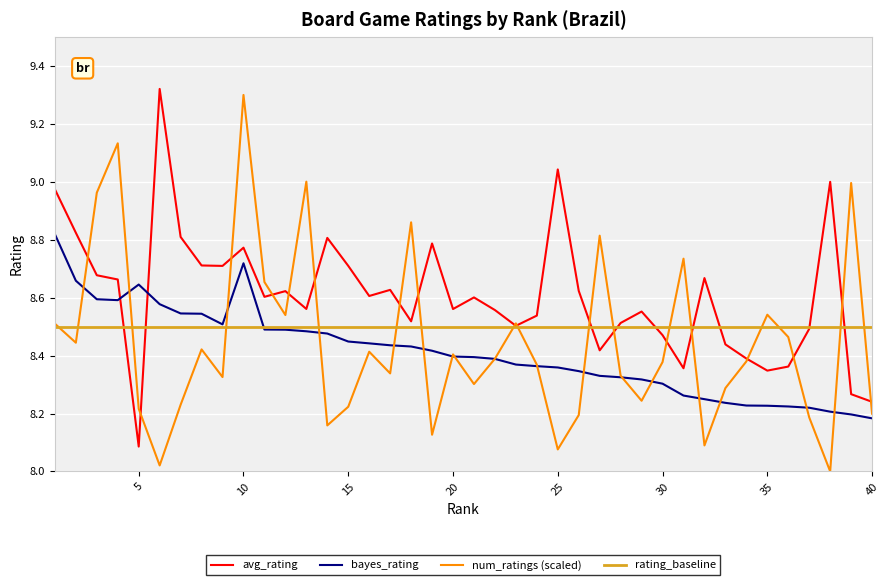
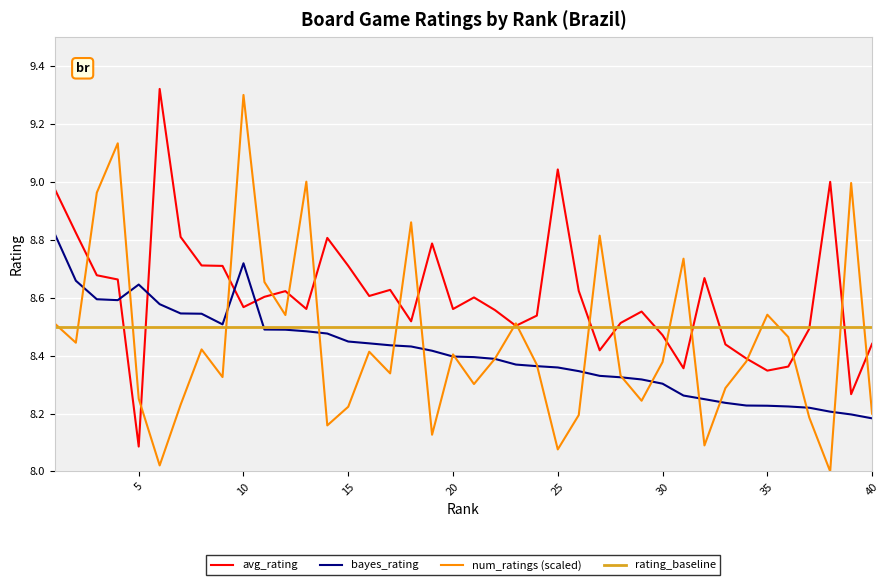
num_ratings (scaled), 5: 8.22 -> 8.25
avg_rating, 10: 8.77 -> 8.57
avg_rating, 40: 8.24 -> 8.44
